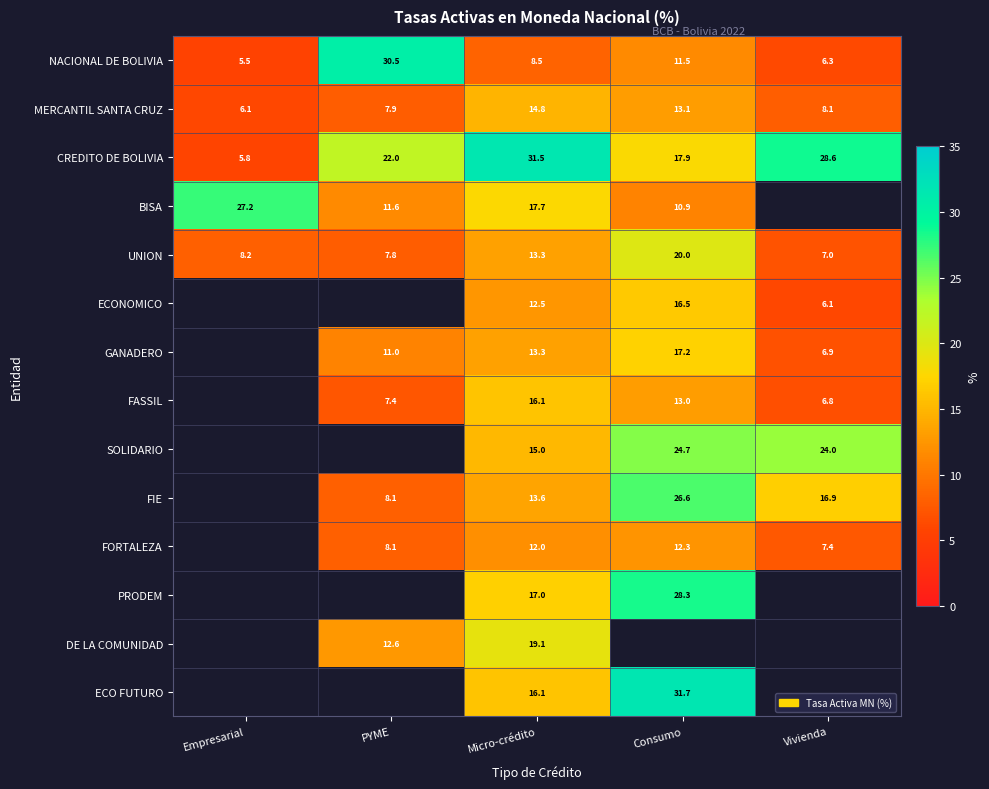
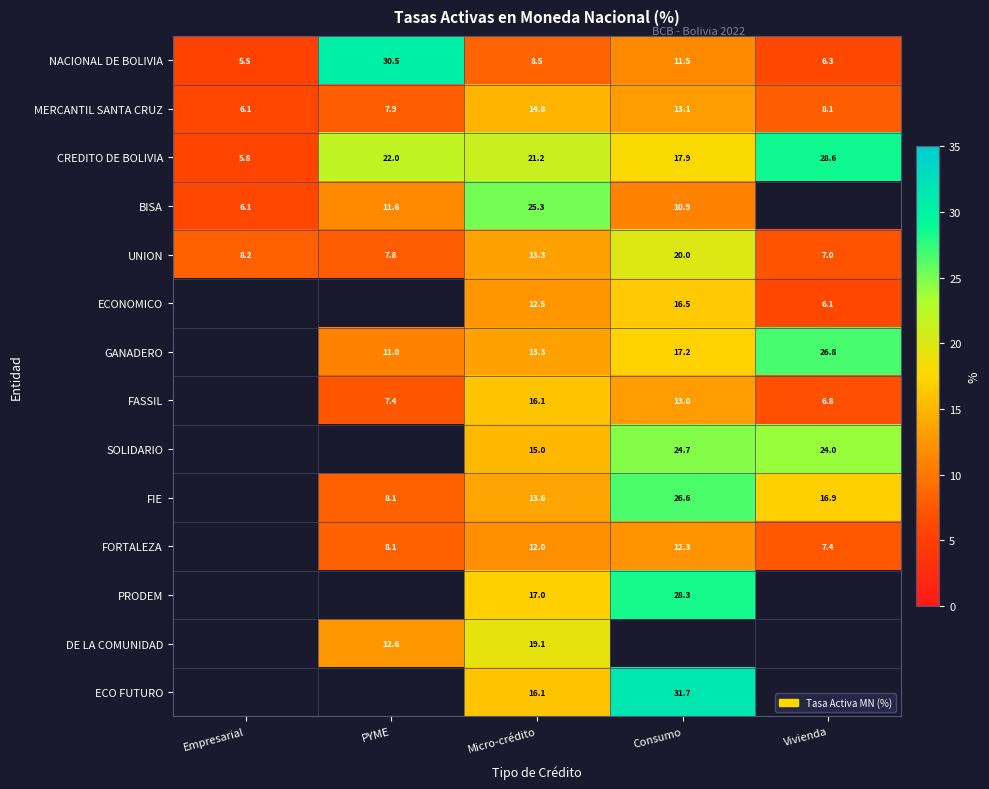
CREDITO DE BOLIVIA, Micro-crédito: 31.5 -> 21.2
BISA, Empresarial: 27.2 -> 6.1
BISA, Micro-crédito: 17.7 -> 25.3
GANADERO, Vivienda: 6.9 -> 26.8
